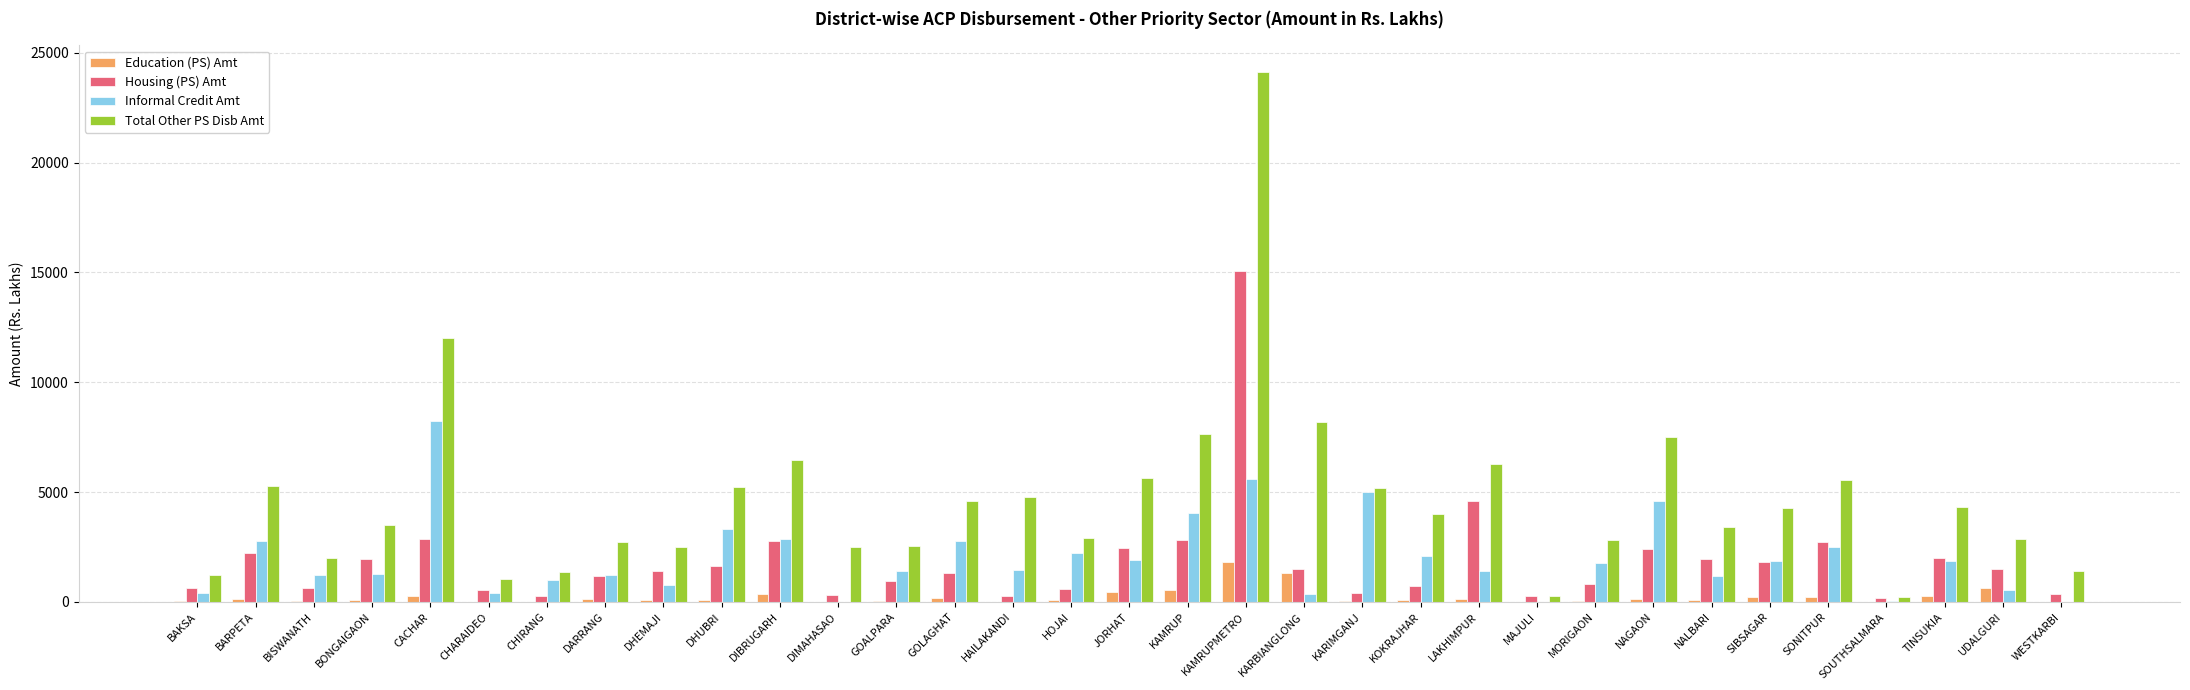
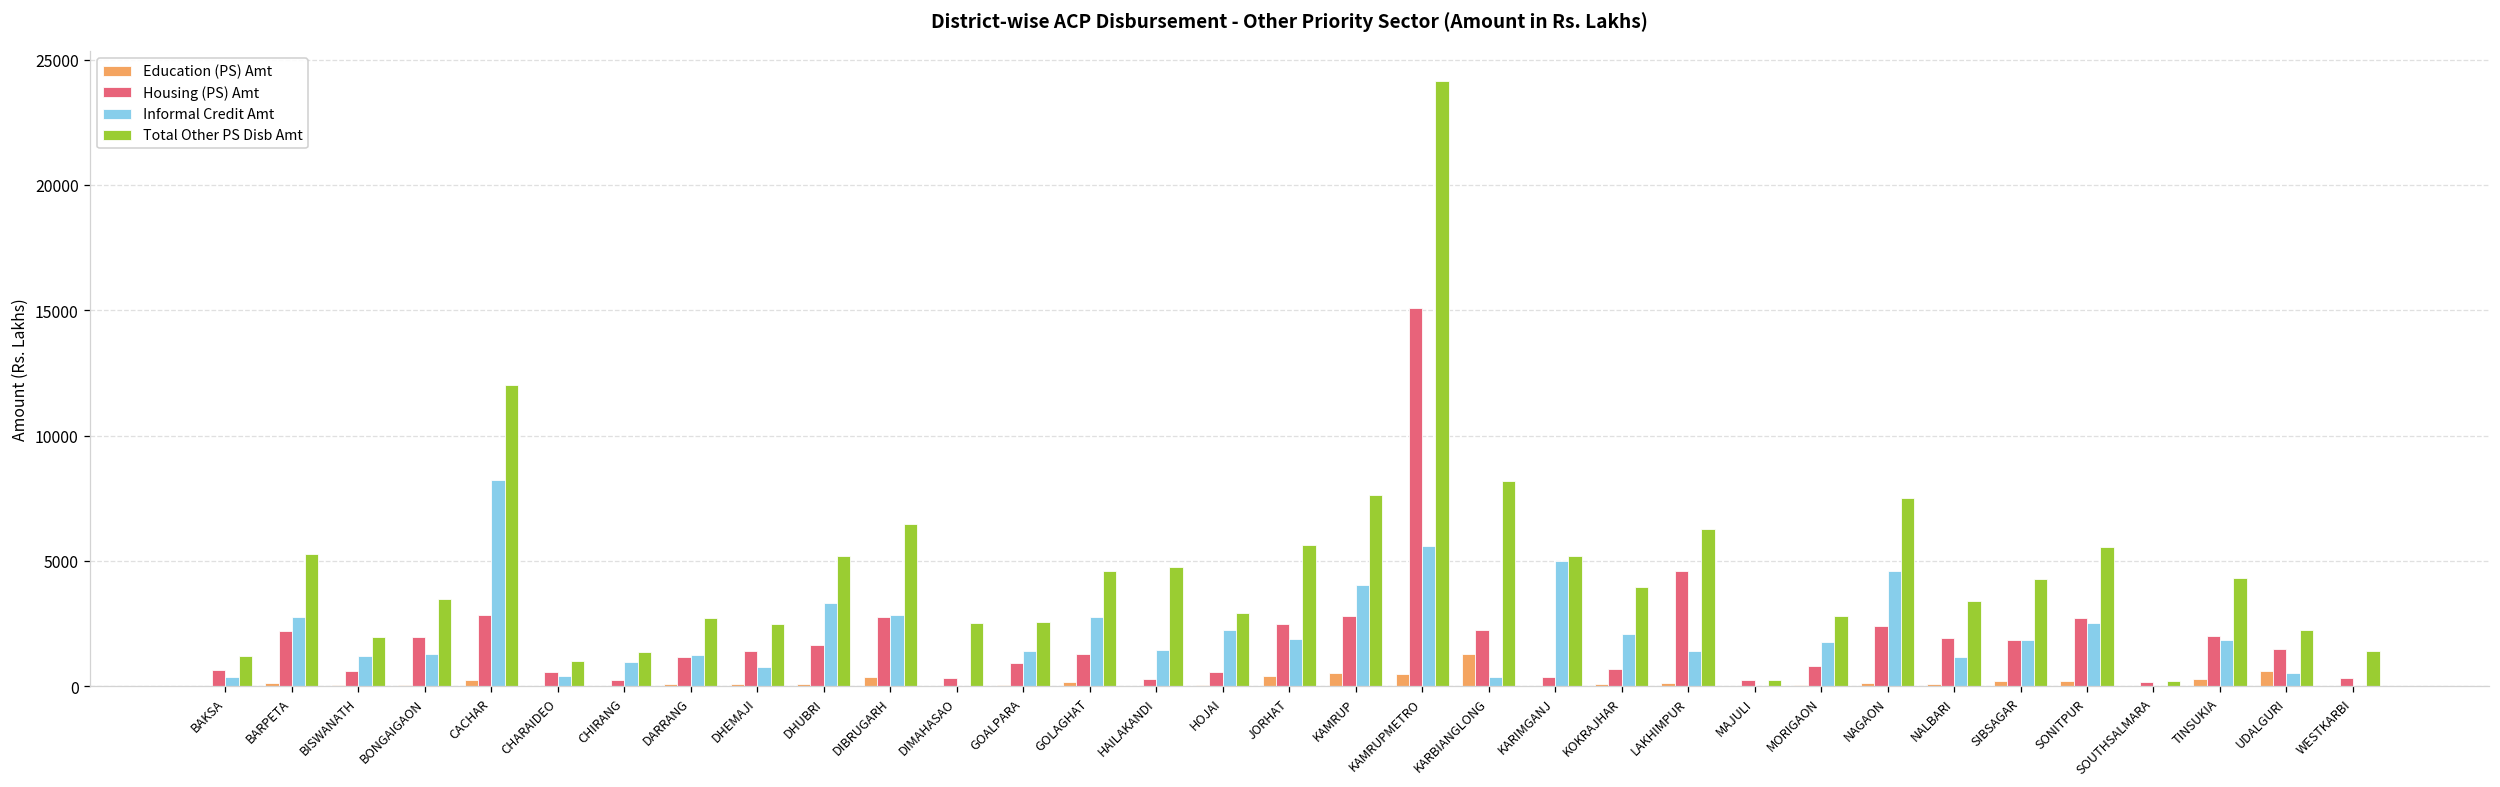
Education (PS) Amt, KAMRUPMETRO: 1800 -> 500
Housing (PS) Amt, KARBIANGLONG: 1500 -> 2200
Total Other PS Disb Amt, UDALGURI: 2900 -> 2200
